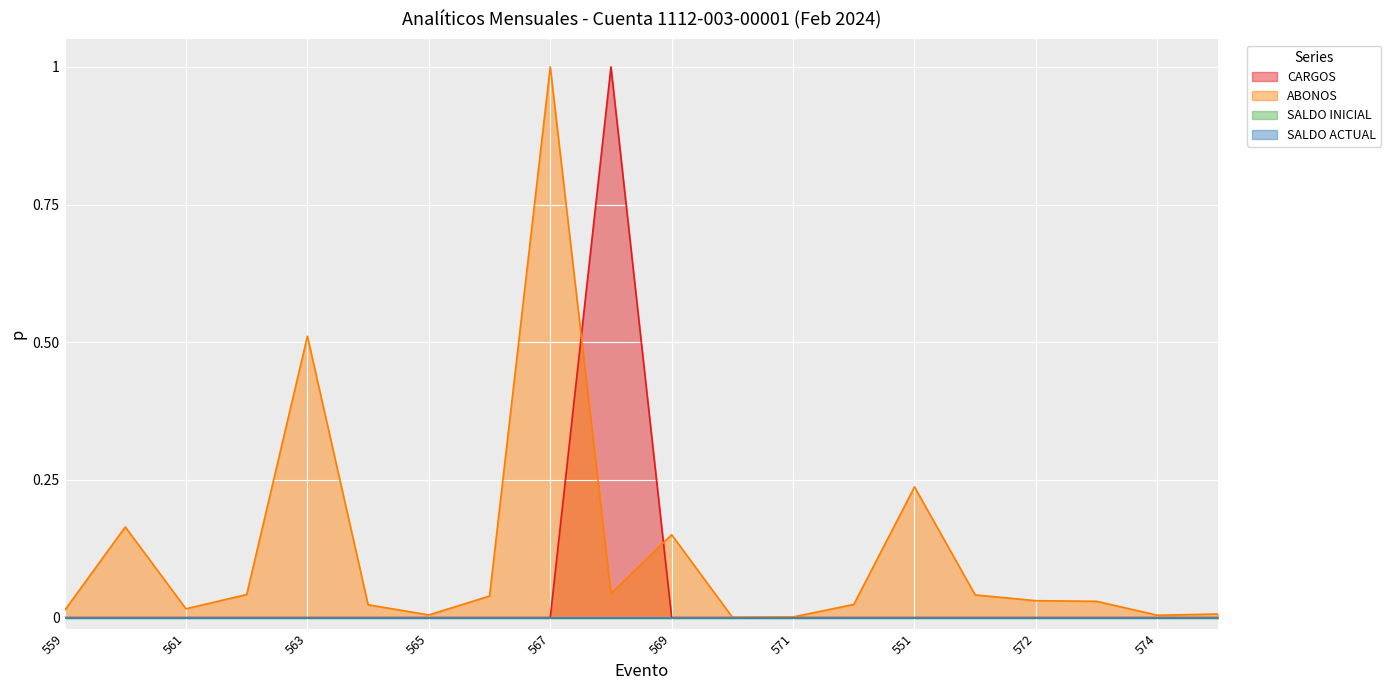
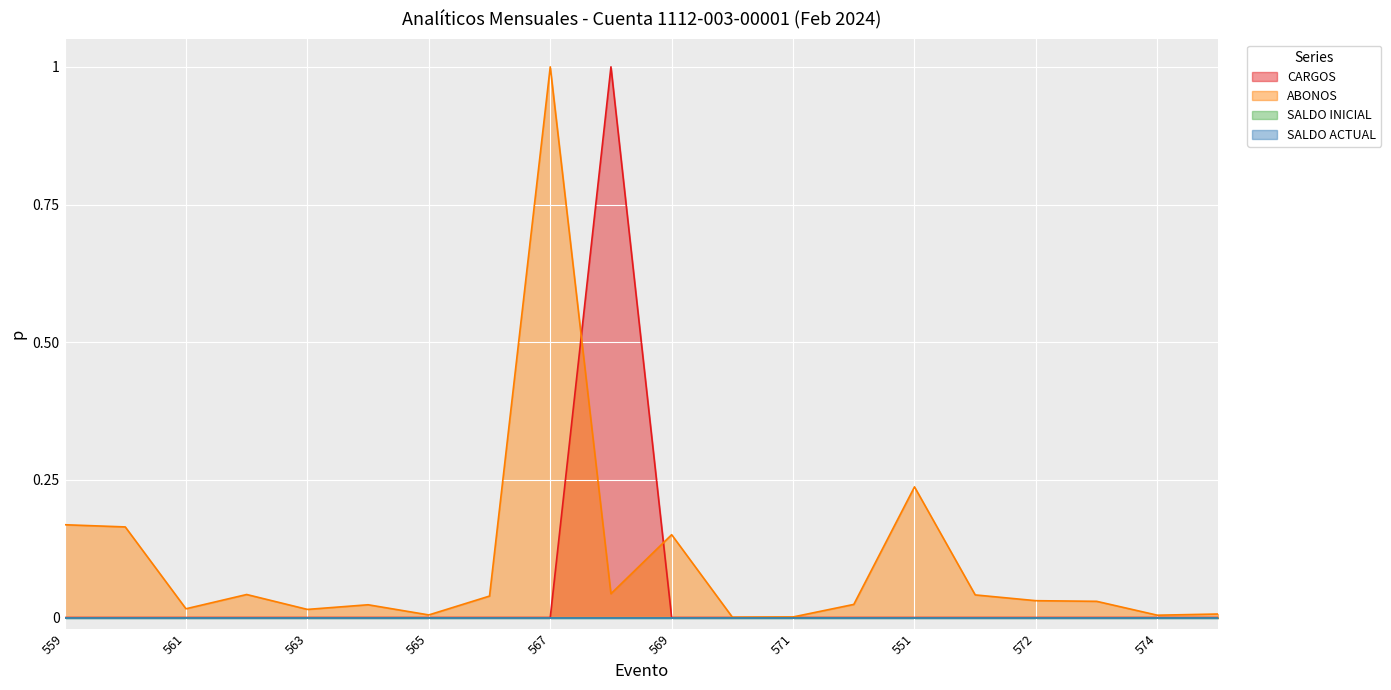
ABONOS, 559: 0.01 -> 0.17
ABONOS, 563: 0.51 -> 0.01
